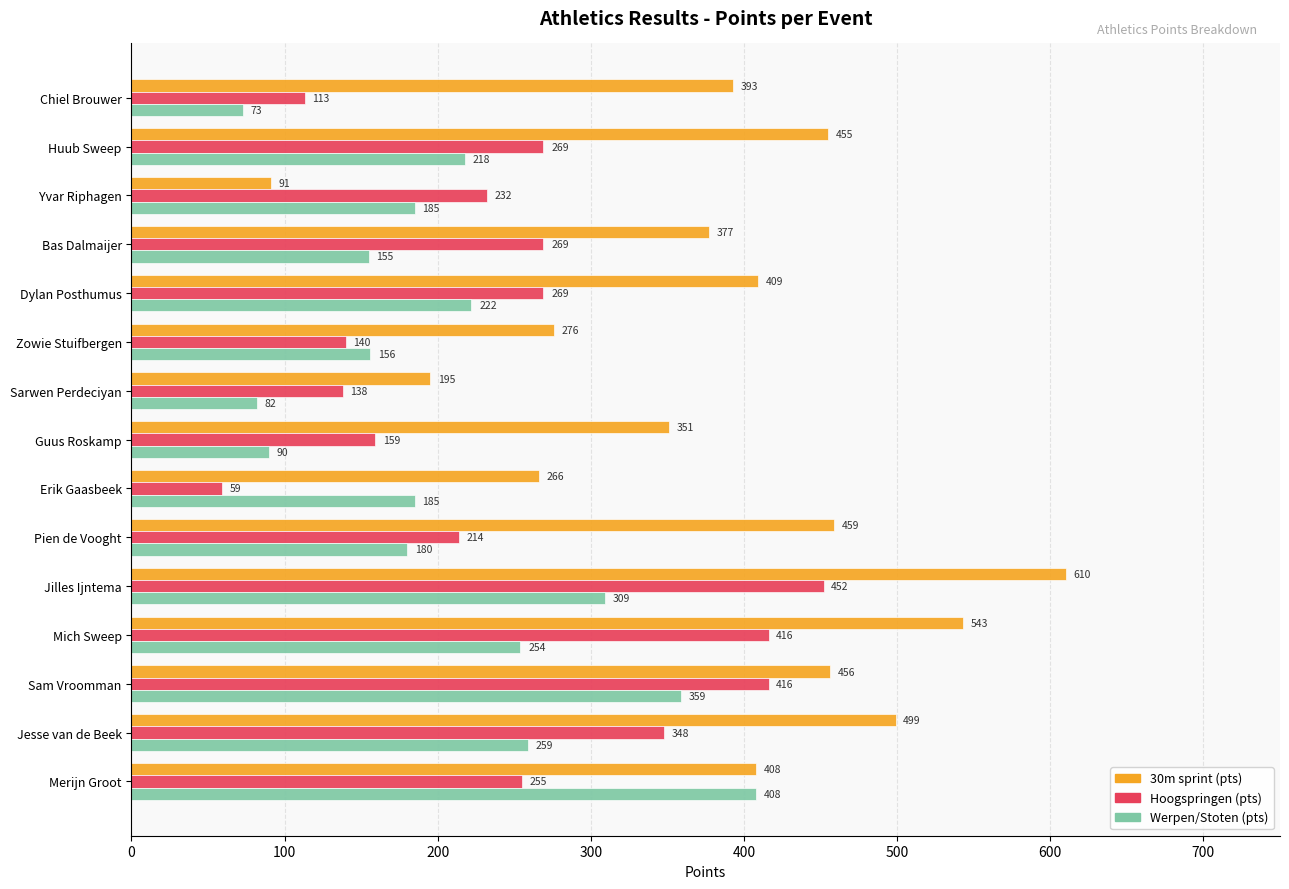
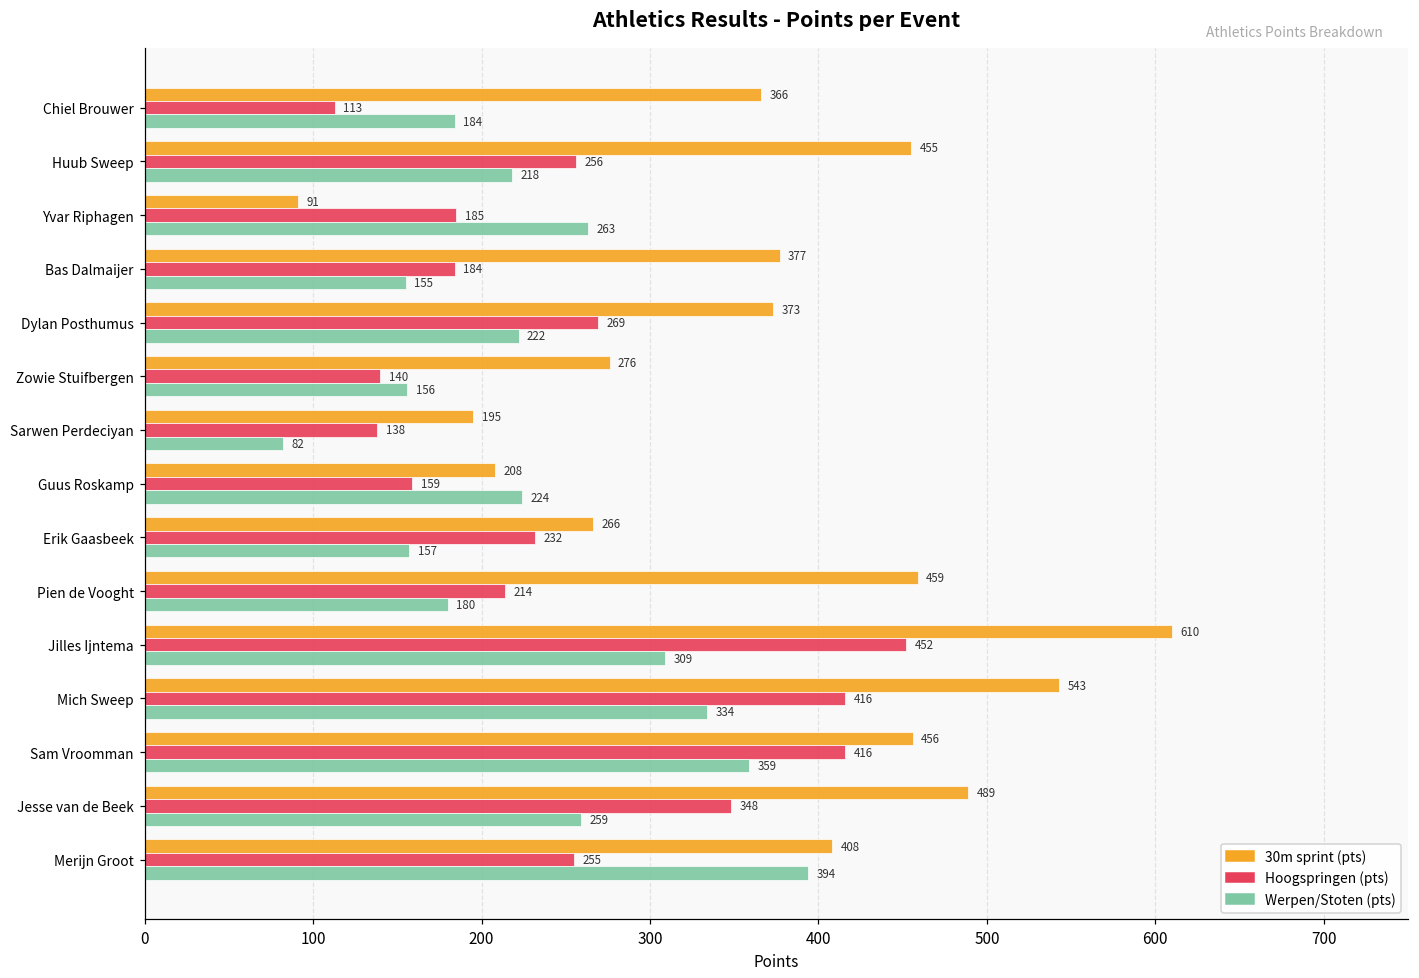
30m sprint (pts), Chiel Brouwer: 393 -> 366
Werpen/Stoten (pts), Chiel Brouwer: 73 -> 184
Hoogspringen (pts), Huub Sweep: 269 -> 256
Hoogspringen (pts), Yvar Riphagen: 232 -> 185
Werpen/Stoten (pts), Yvar Riphagen: 185 -> 263
Hoogspringen (pts), Bas Dalmaijer: 269 -> 184
30m sprint (pts), Dylan Posthumus: 409 -> 373
30m sprint (pts), Guus Roskamp: 351 -> 208
Werpen/Stoten (pts), Guus Roskamp: 90 -> 224
Hoogspringen (pts), Erik Gaasbeek: 59 -> 232
Werpen/Stoten (pts), Erik Gaasbeek: 185 -> 157
Werpen/Stoten (pts), Mich Sweep: 254 -> 334
30m sprint (pts), Jesse van de Beek: 499 -> 489
Werpen/Stoten (pts), Merijn Groot: 408 -> 394
